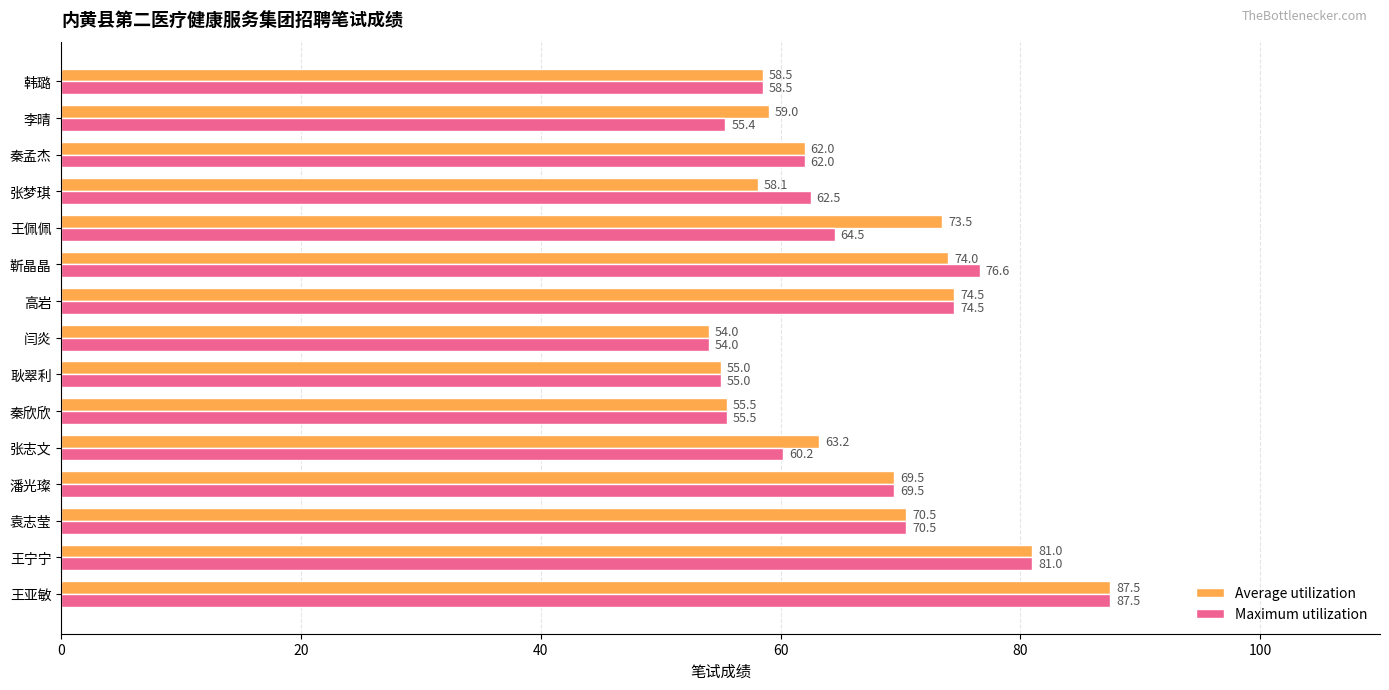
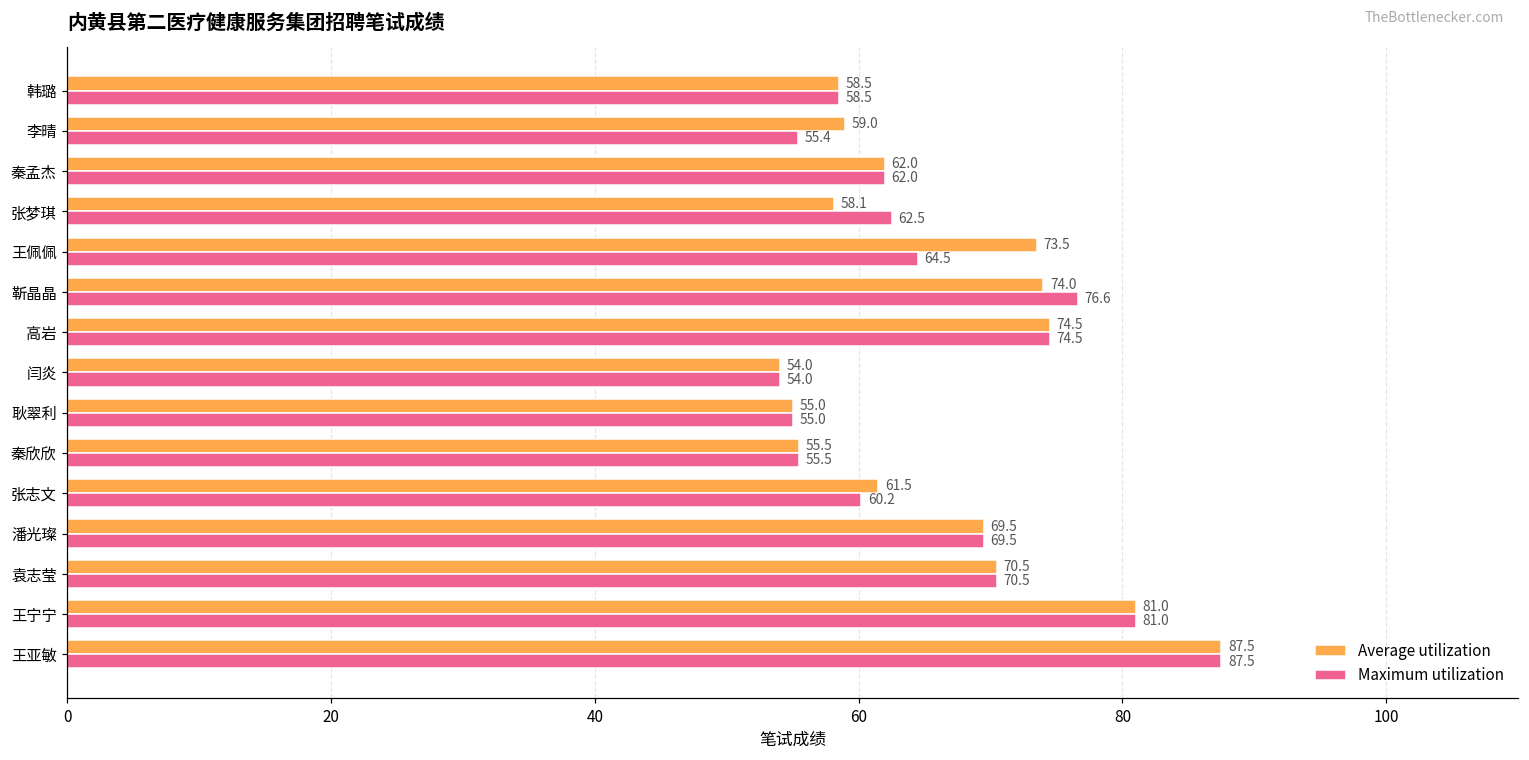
Average utilization, 张志文: 63.2 -> 61.5
